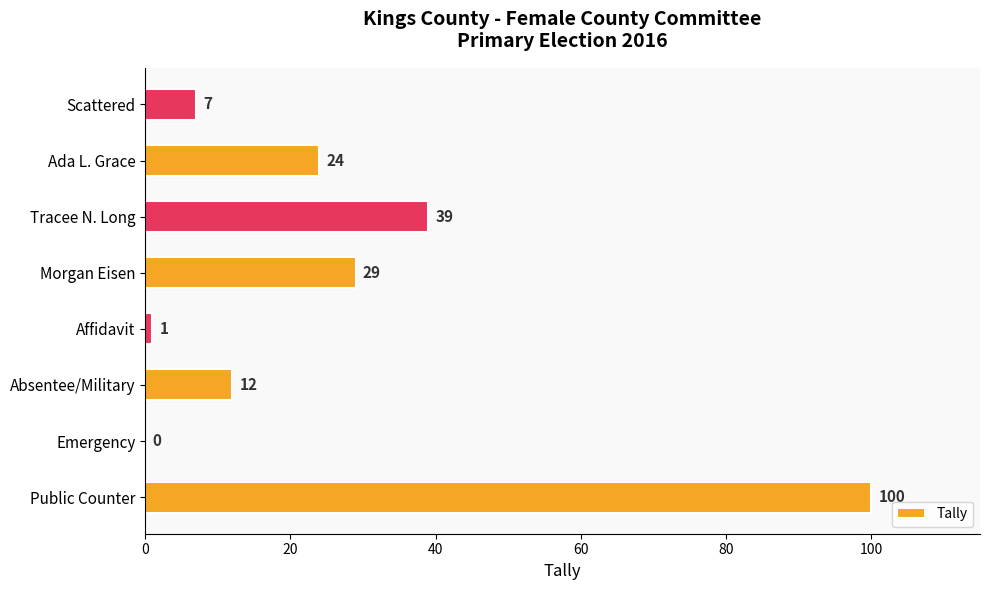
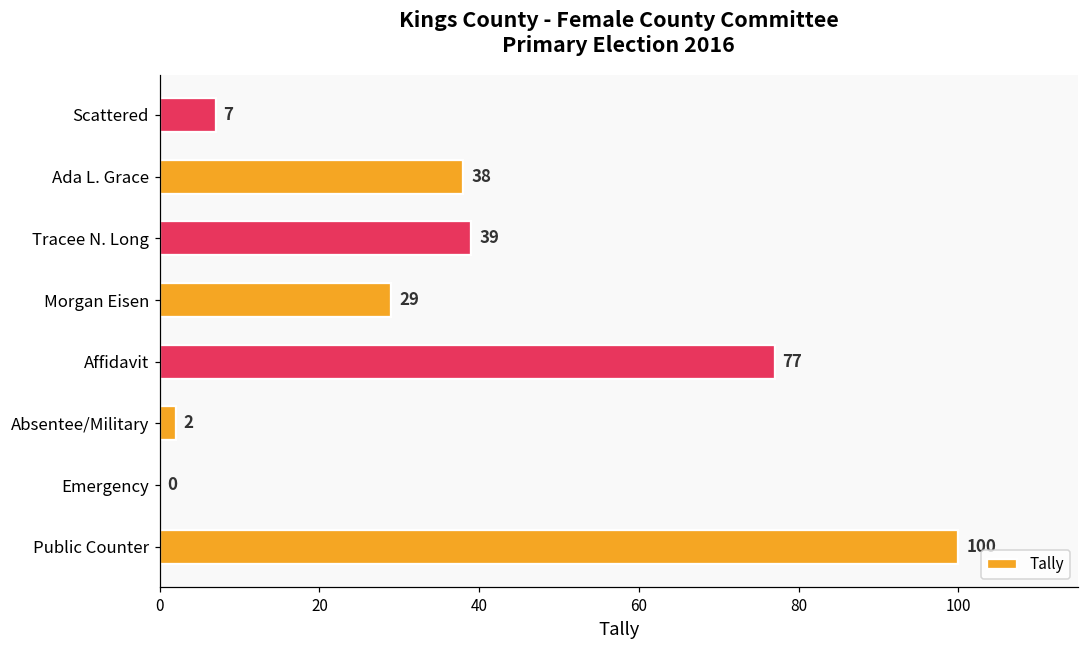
Ada L. Grace: 24 -> 38
Affidavit: 1 -> 77
Absentee/Military: 12 -> 2
